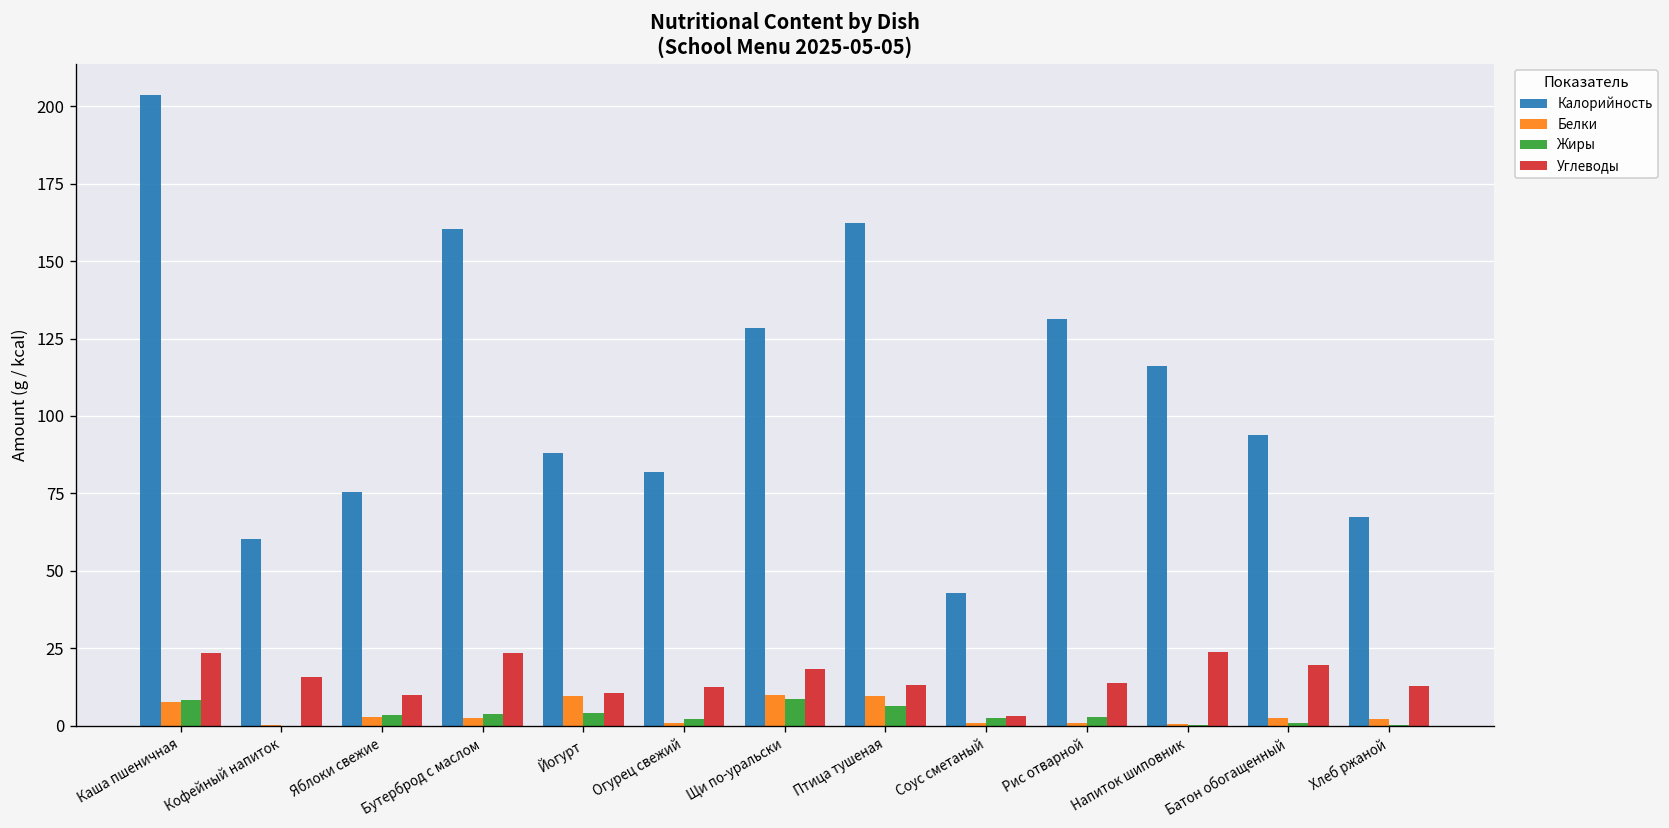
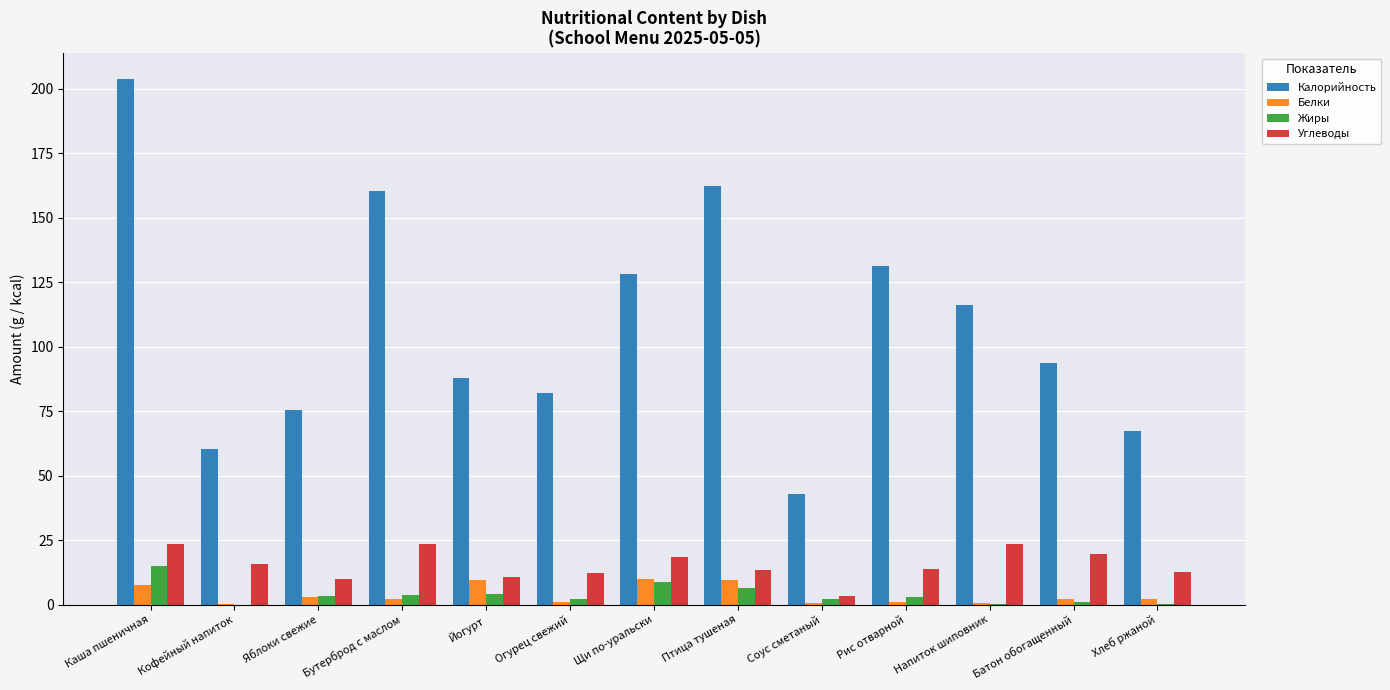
Жиры, Каша пшеничная: 8 -> 15
